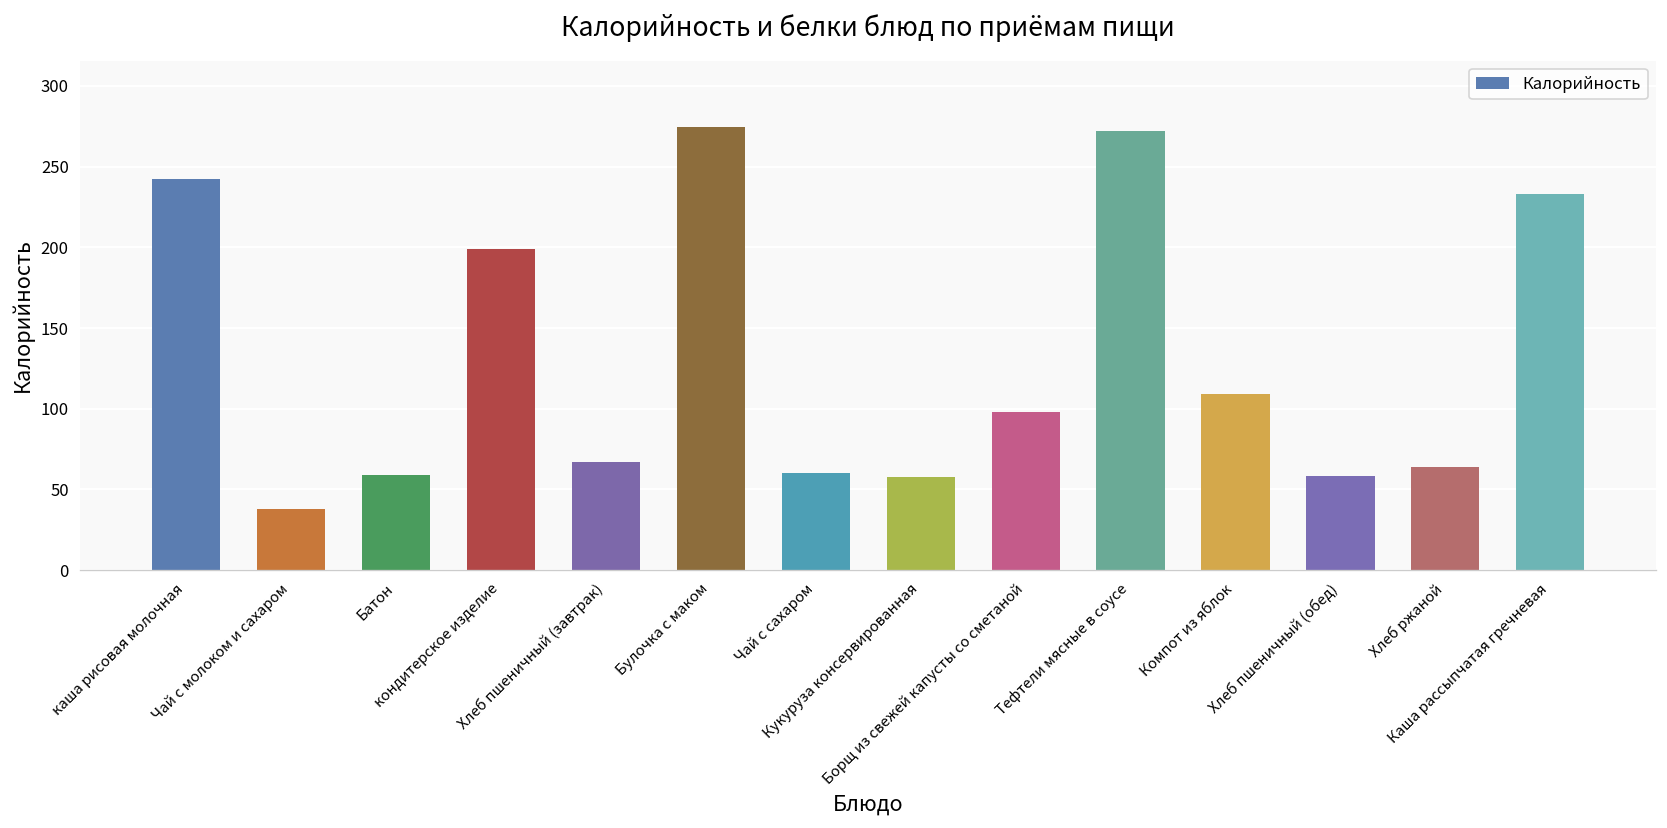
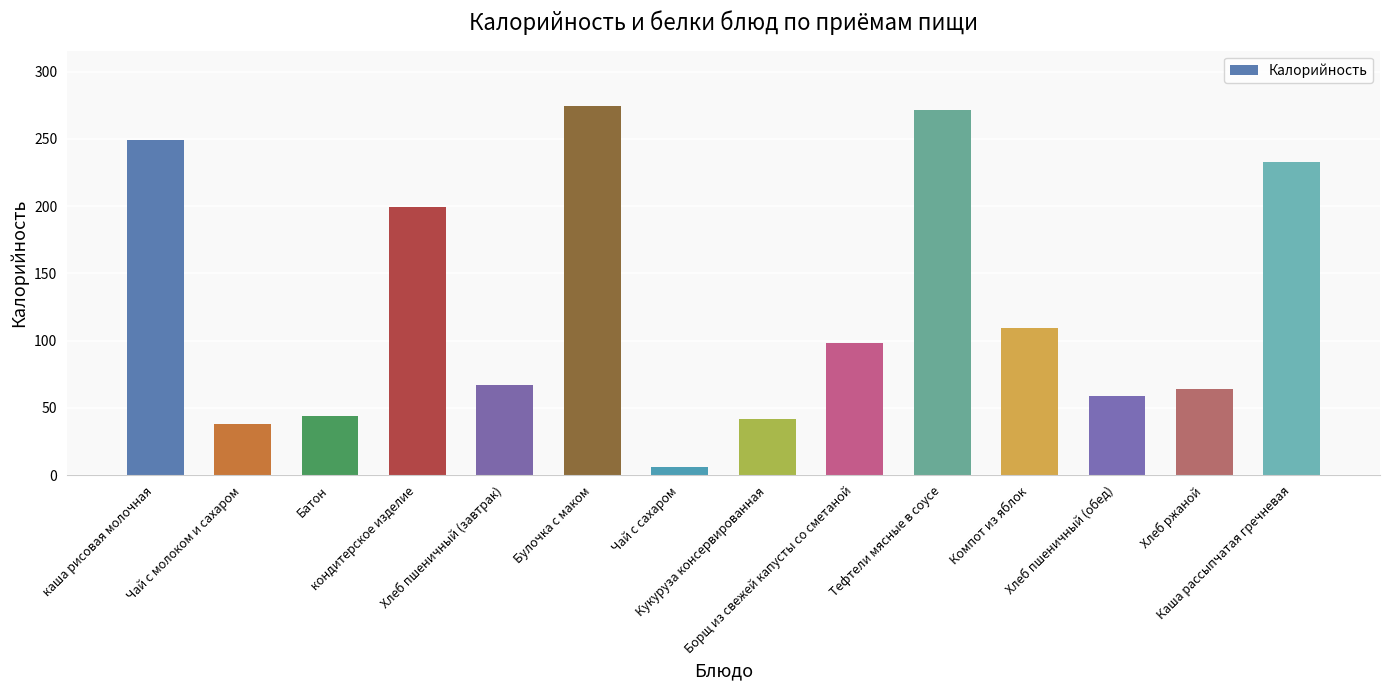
каша рисовая молочная: 242 -> 249
Батон: 59 -> 44
Чай с сахаром: 60 -> 6
Кукуруза консервированная: 58 -> 42
